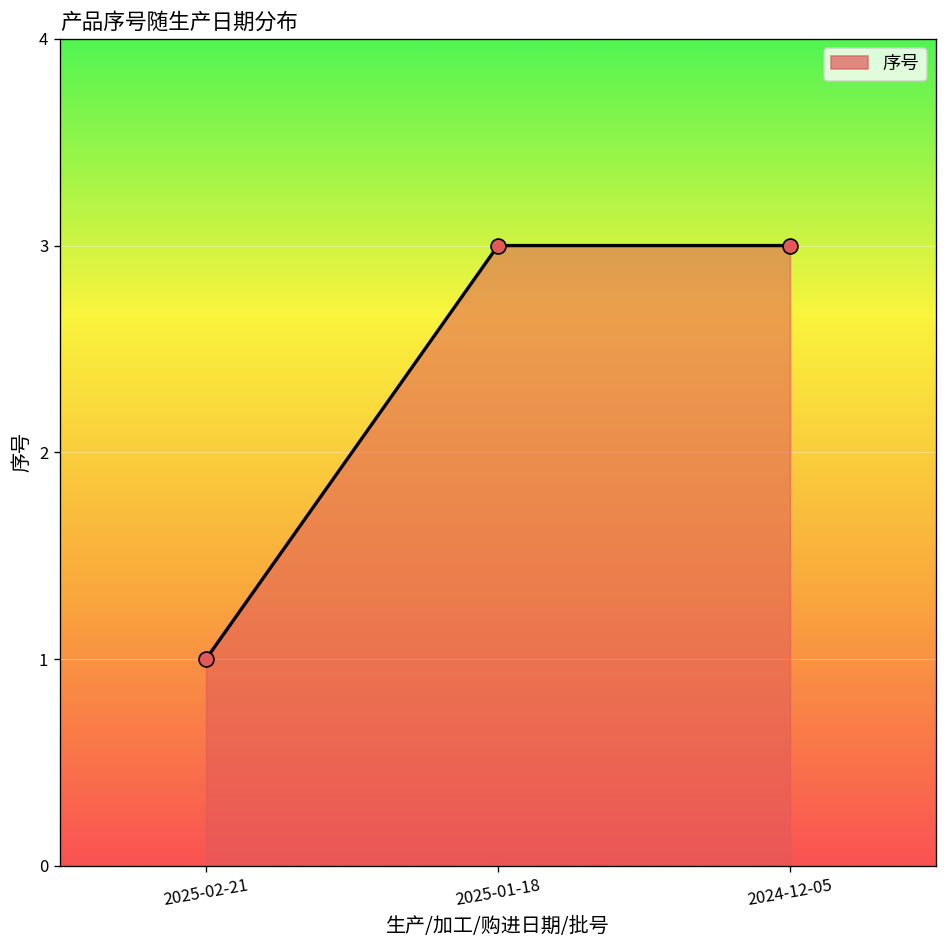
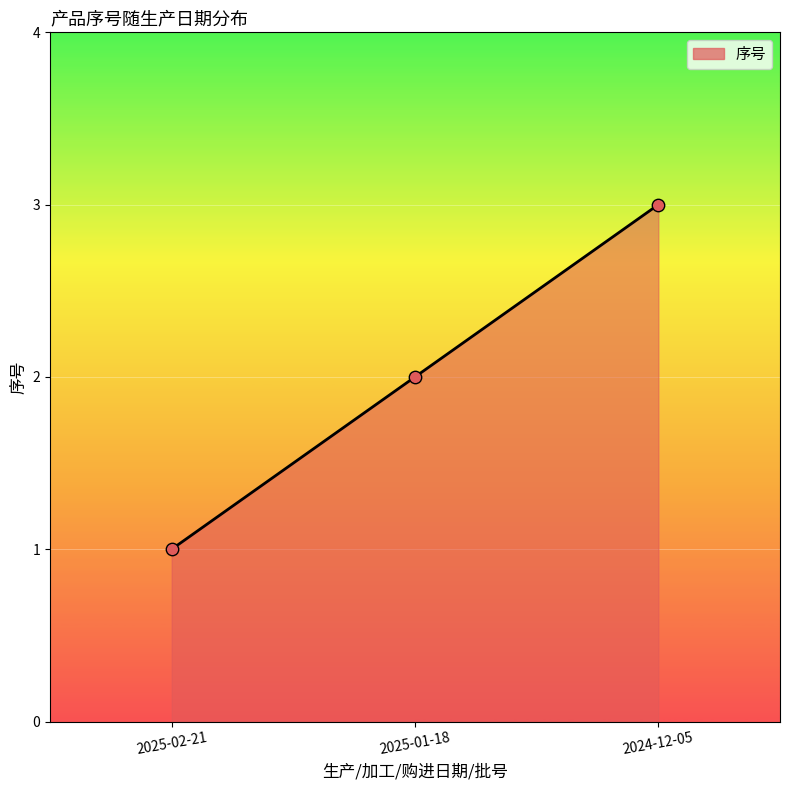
2025-01-18: 3 -> 2
